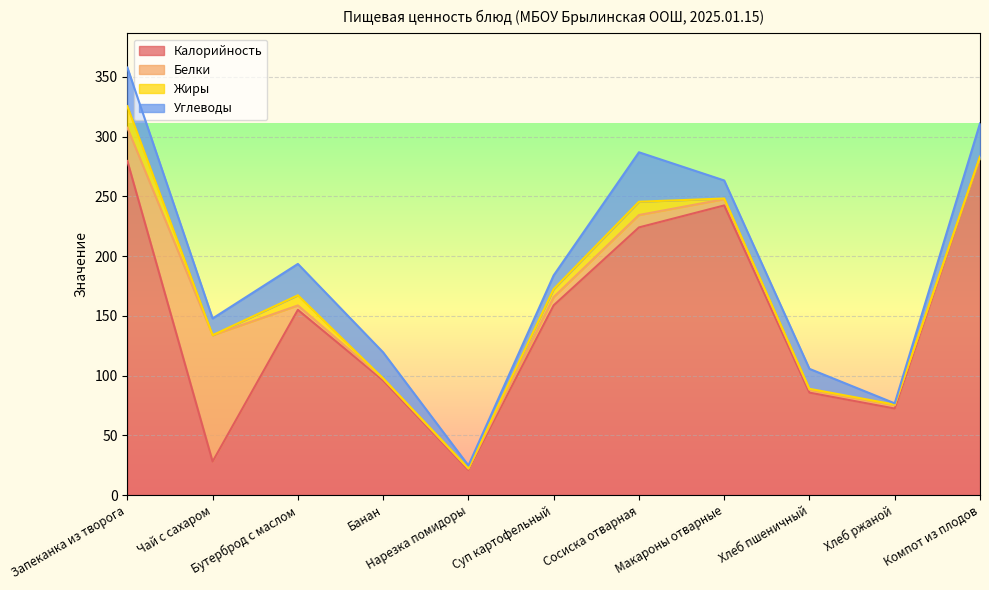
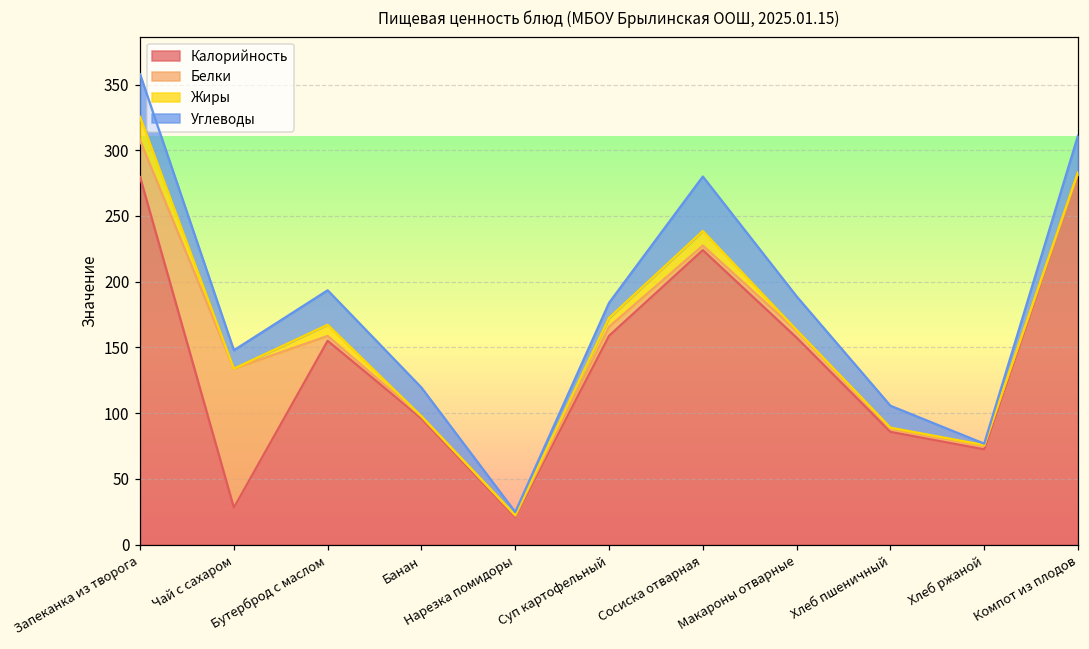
Белки, Сосиска отварная: 10 -> 4
Калорийность, Макароны отварные: 242 -> 157
Углеводы, Макароны отварные: 15 -> 26
